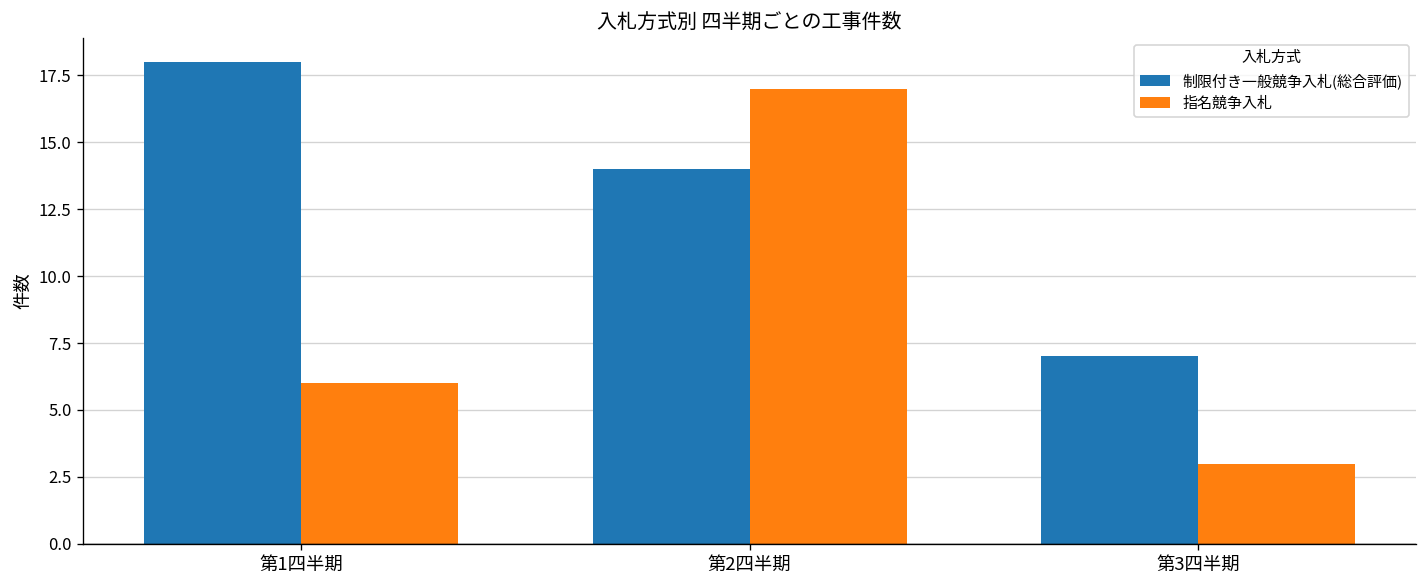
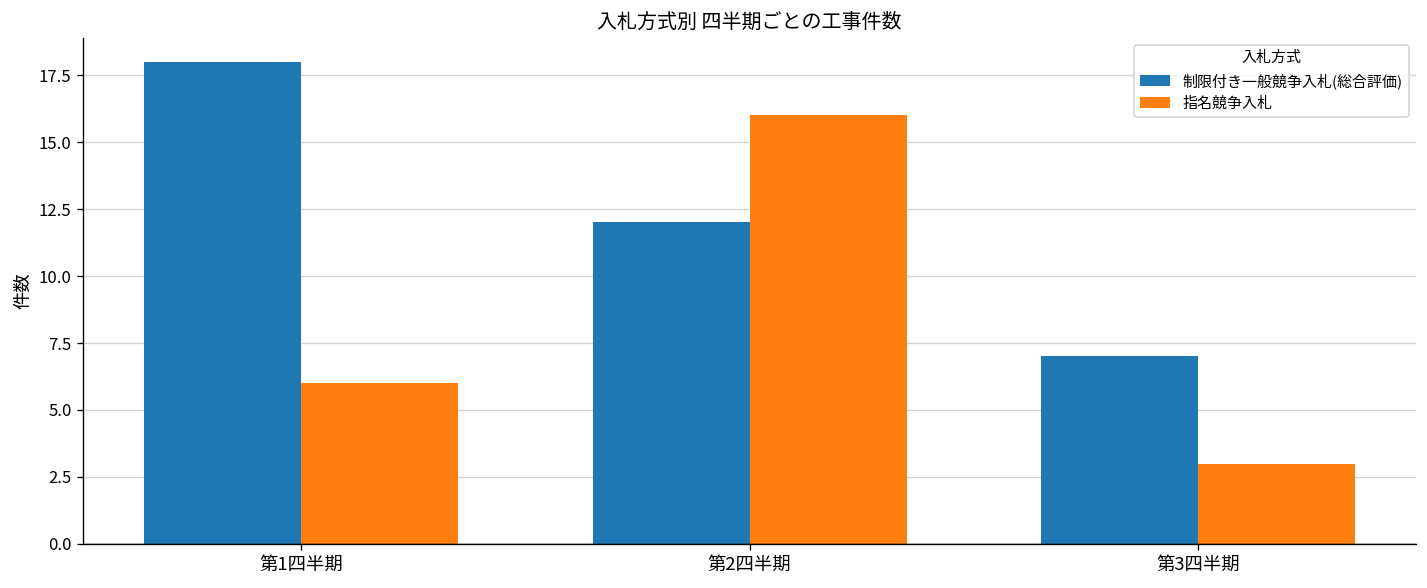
制限付き一般競争入札(総合評価), 第2四半期: 14 -> 12
指名競争入札, 第2四半期: 17 -> 16
